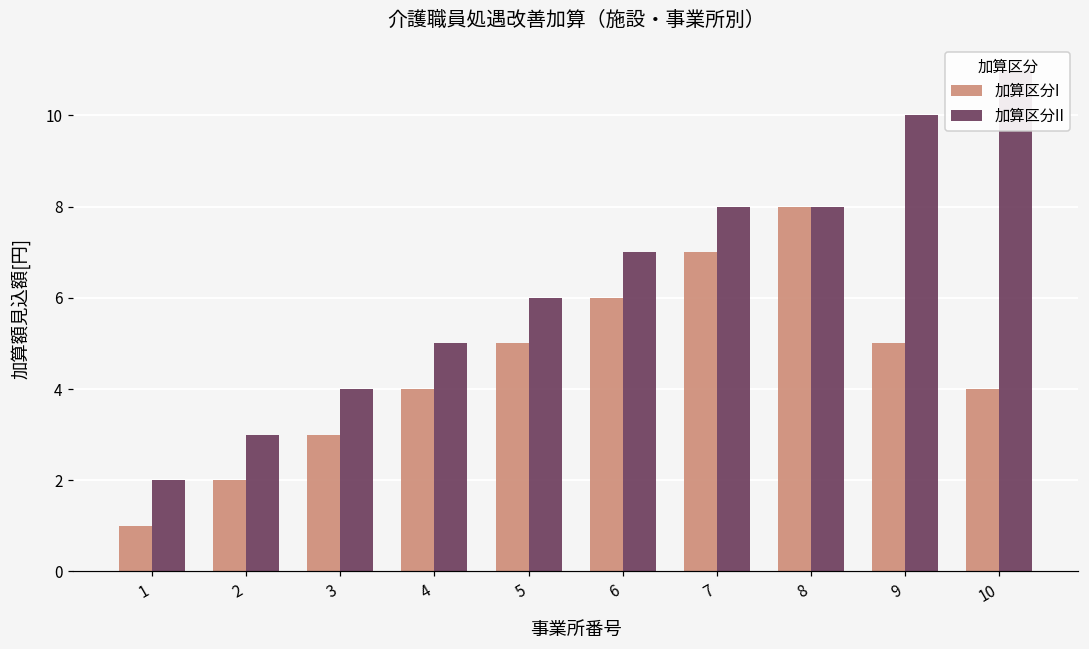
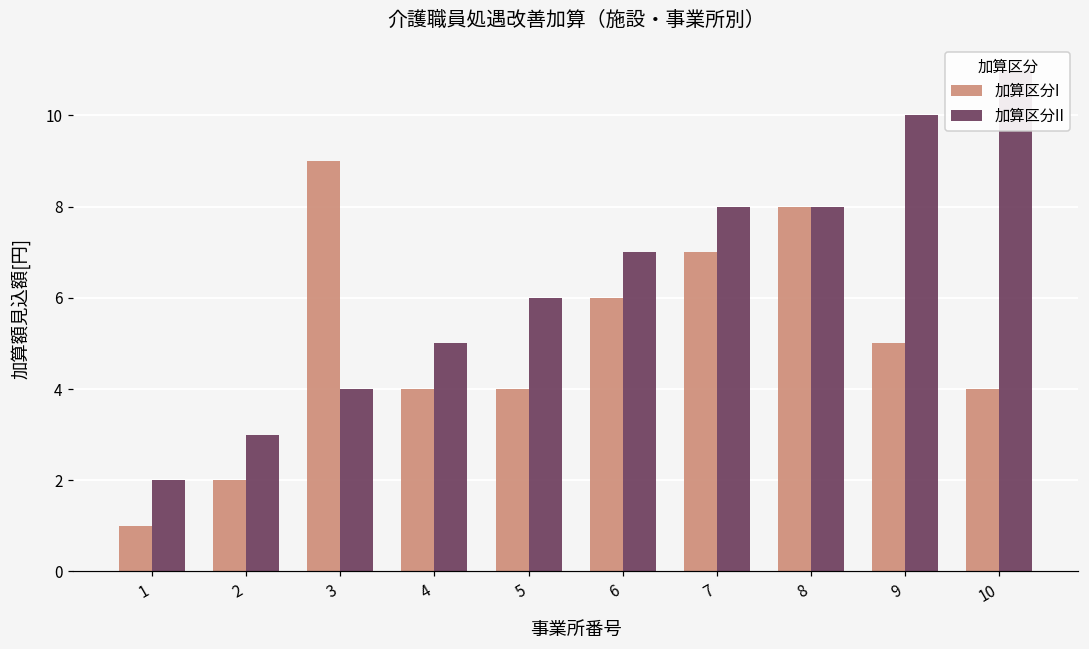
加算区分I, 3: 3 -> 9
加算区分I, 5: 5 -> 4
